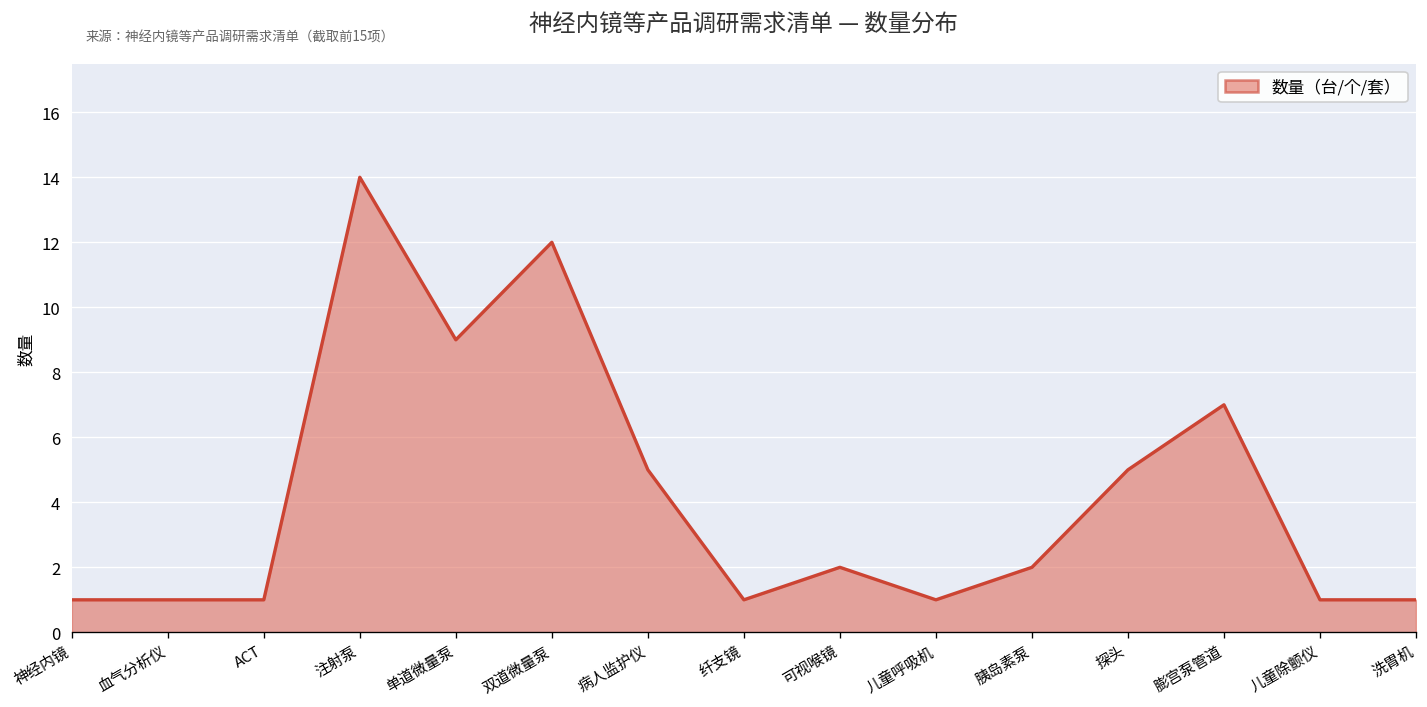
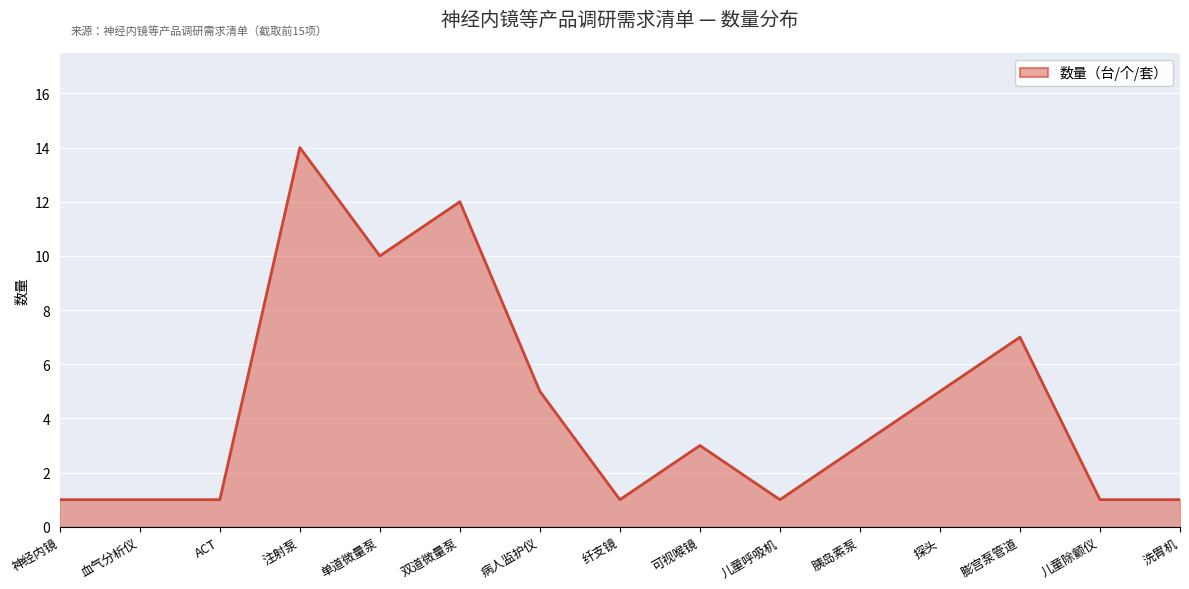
单道微量泵: 9 -> 10
可视喉镜: 2 -> 3
胰岛素泵: 2 -> 3
